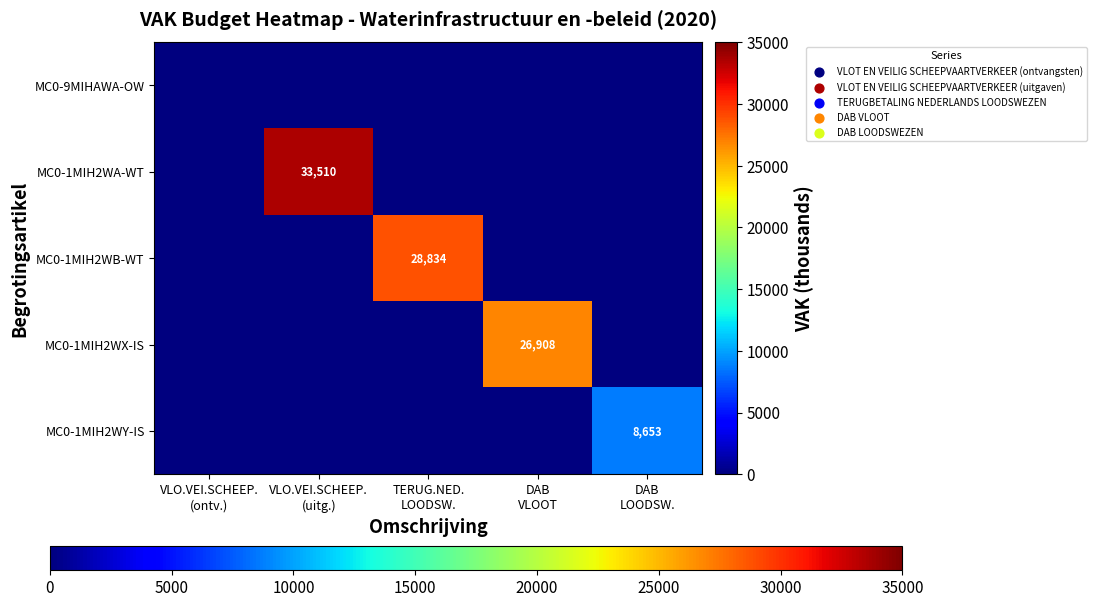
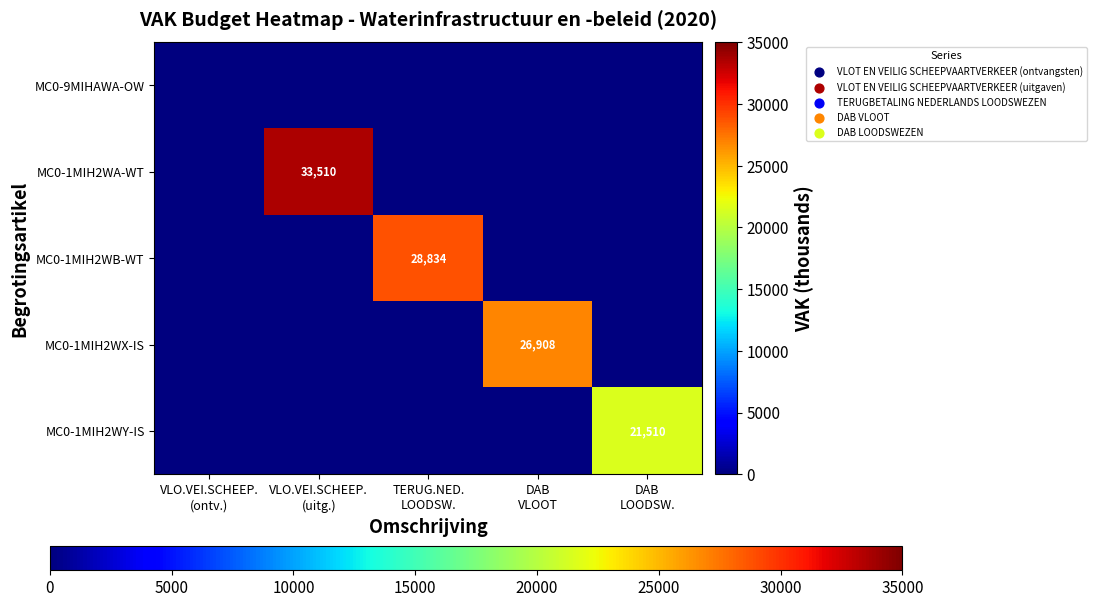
MC0-1MIH2WY-IS, DAB LOODSW.: 8,653 -> 21,510
